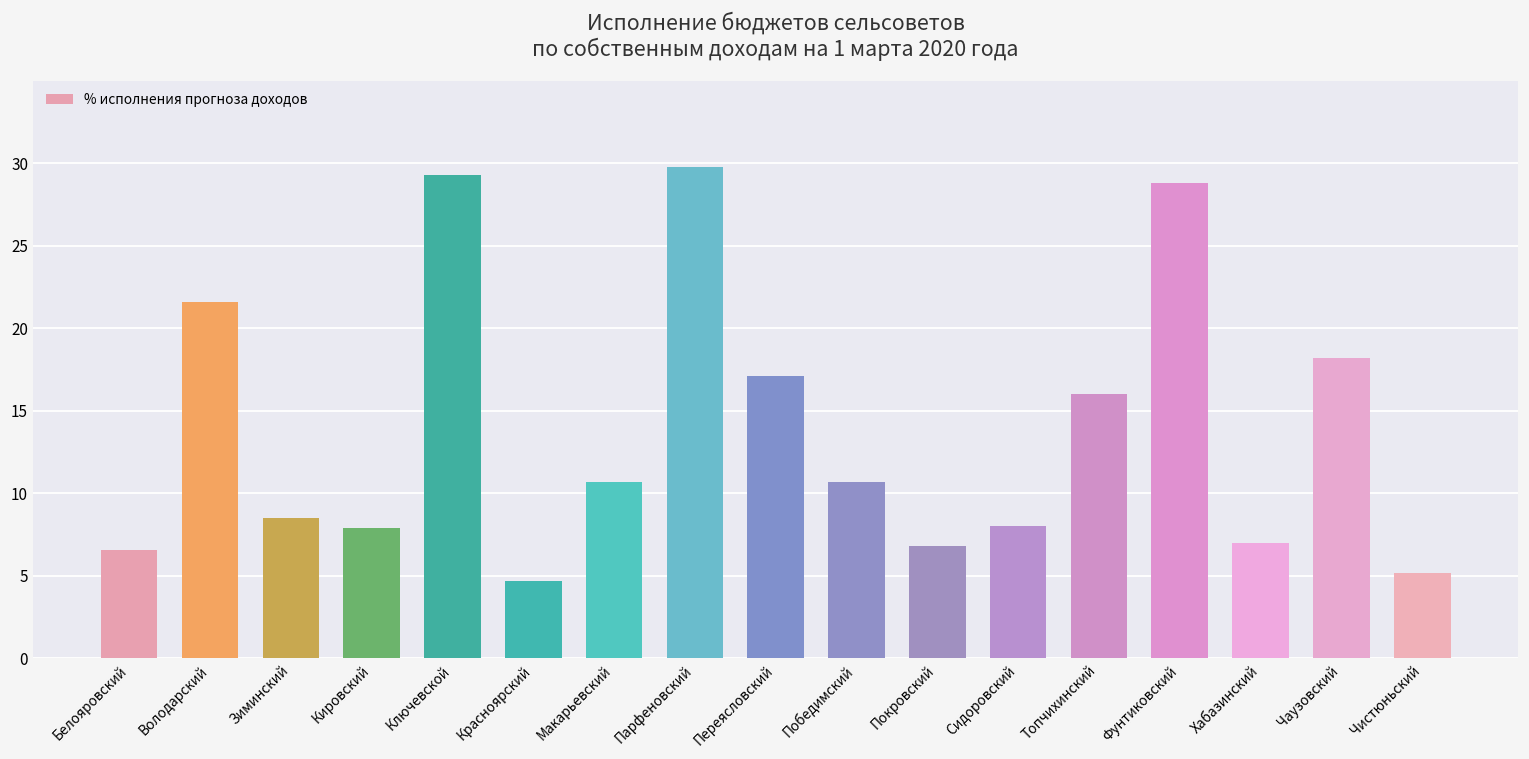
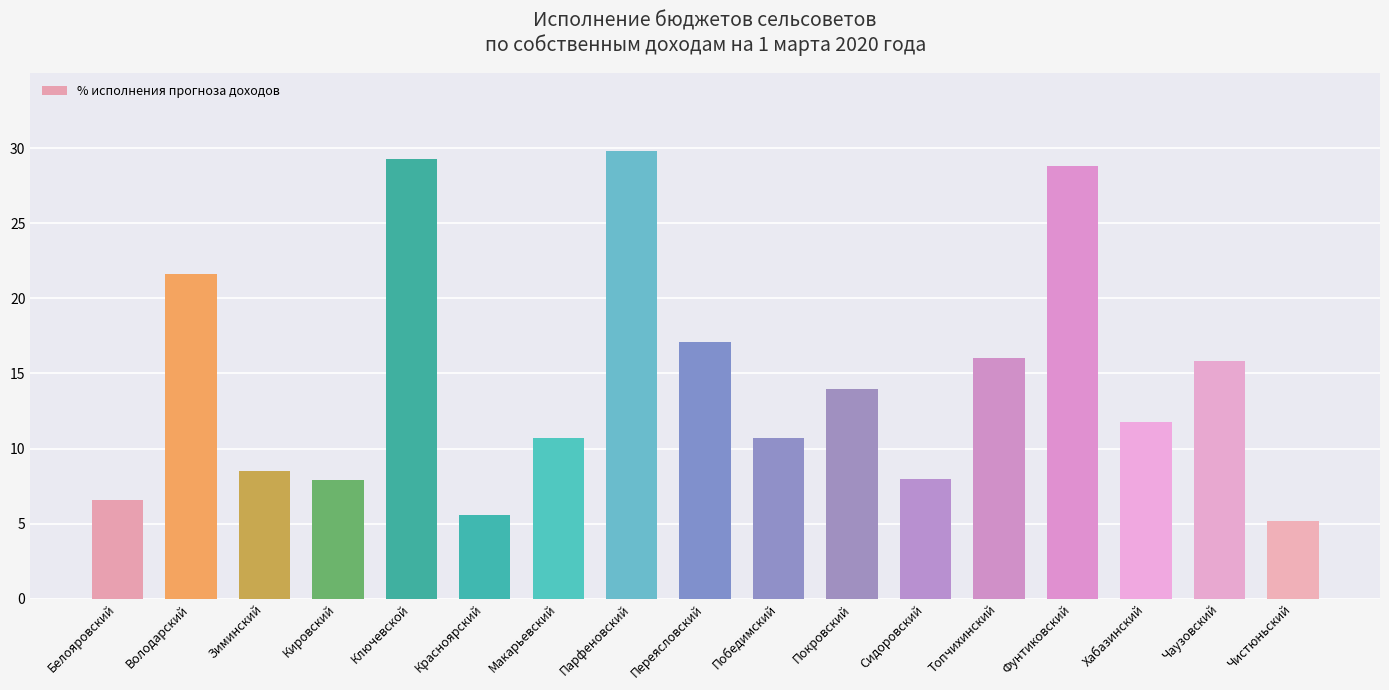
Красноярский: 4.7 -> 5.6
Покровский: 6.8 -> 14.0
Хабазинский: 7.0 -> 11.8
Чаузовский: 18.2 -> 15.8
